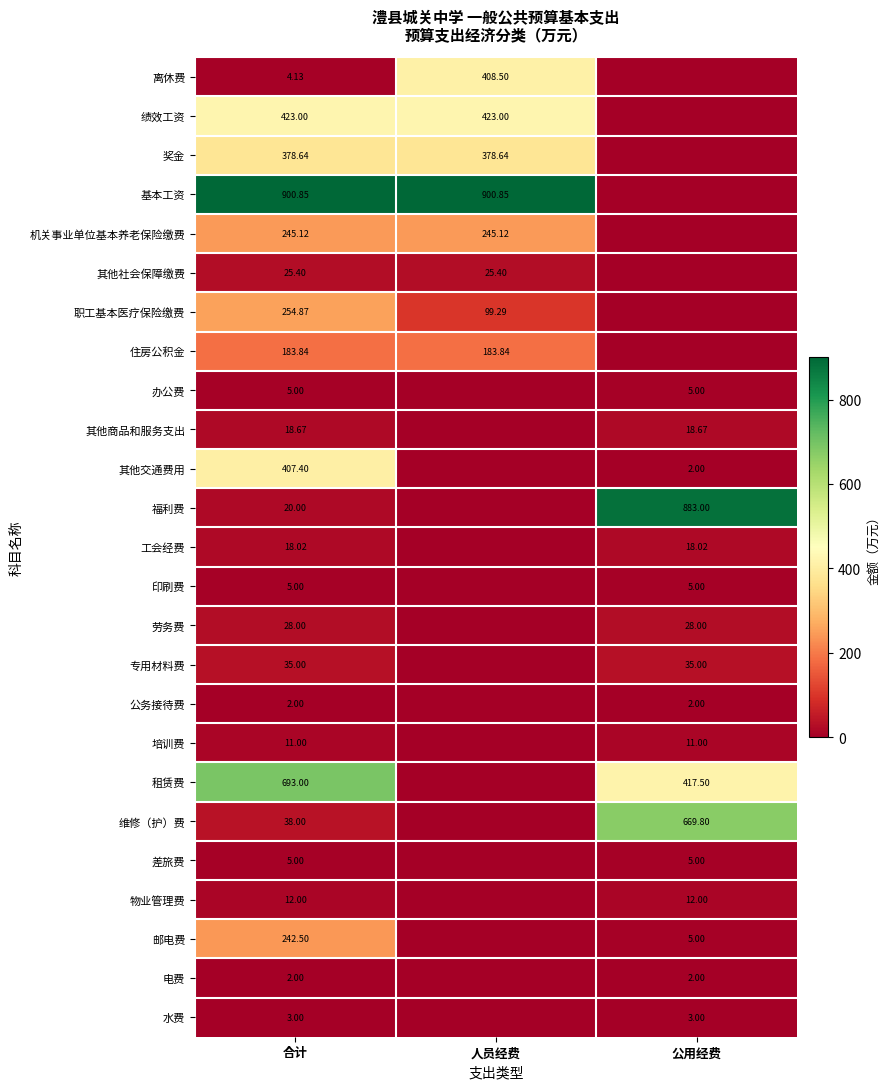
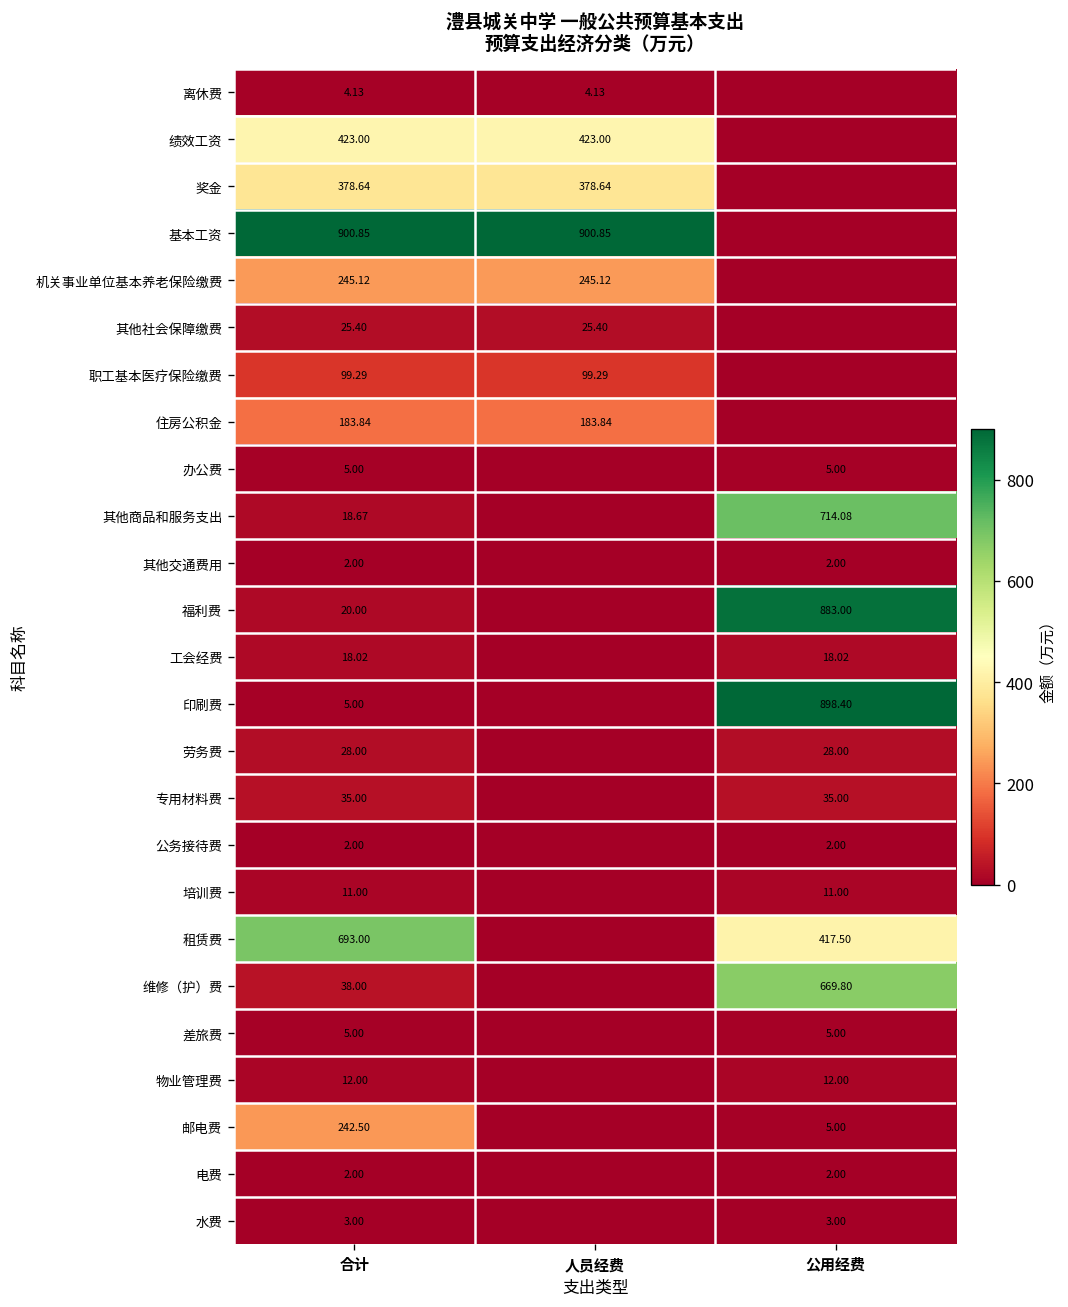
离休费, 人员经费: 408.50 -> 4.13
职工基本医疗保险缴费, 合计: 254.87 -> 99.29
其他商品和服务支出, 公用经费: 18.67 -> 714.08
其他交通费用, 合计: 407.40 -> 2.00
印刷费, 公用经费: 5.00 -> 898.40
